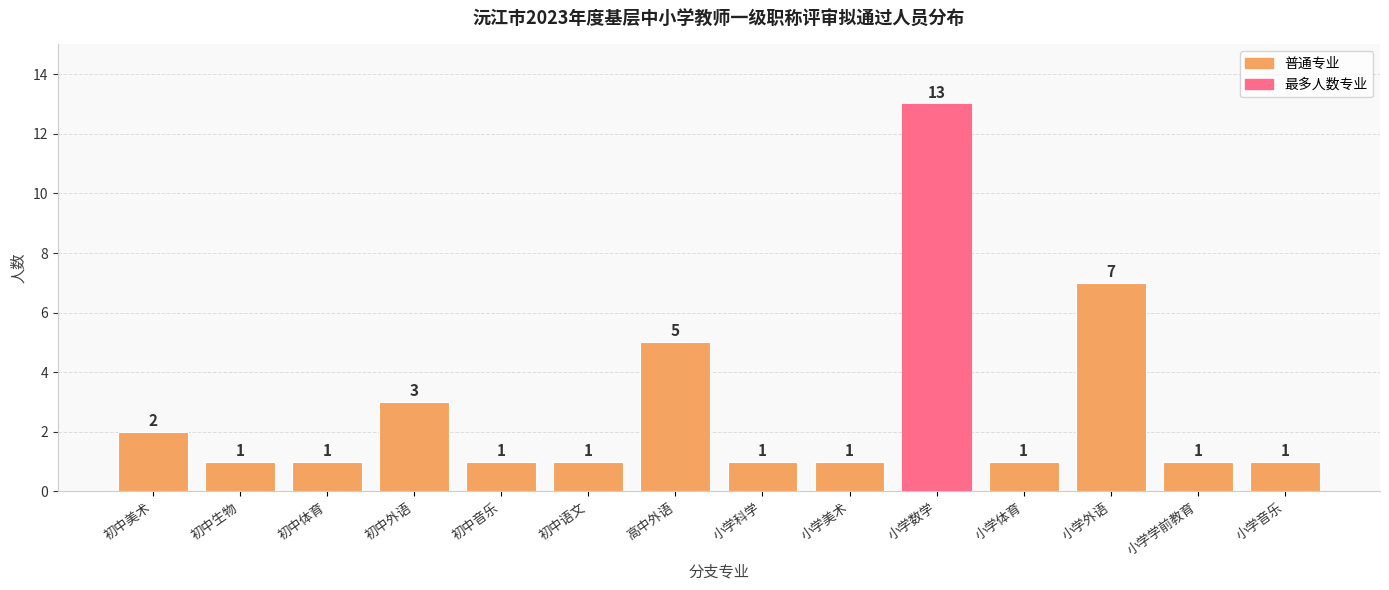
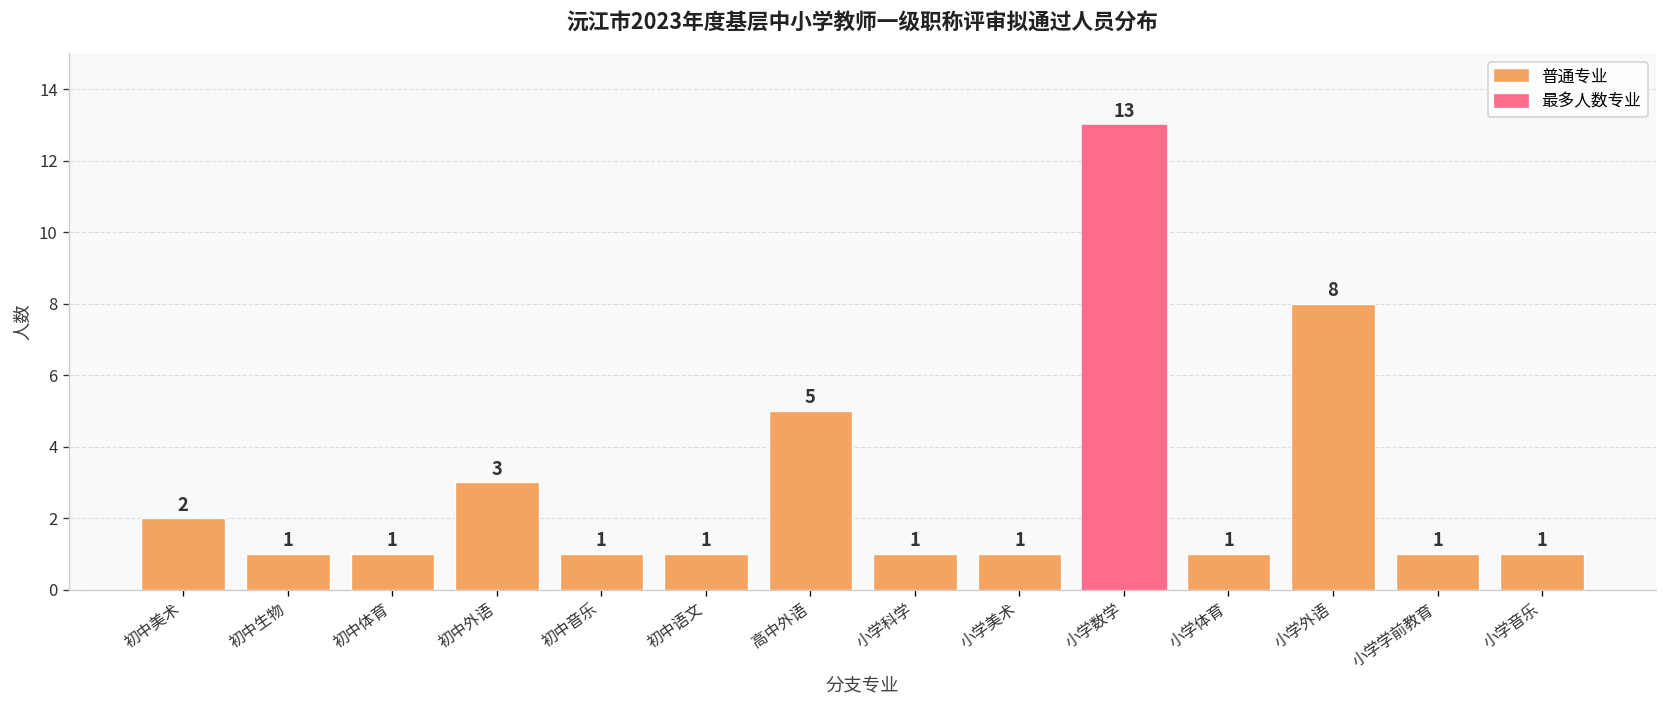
小学外语: 7 -> 8
